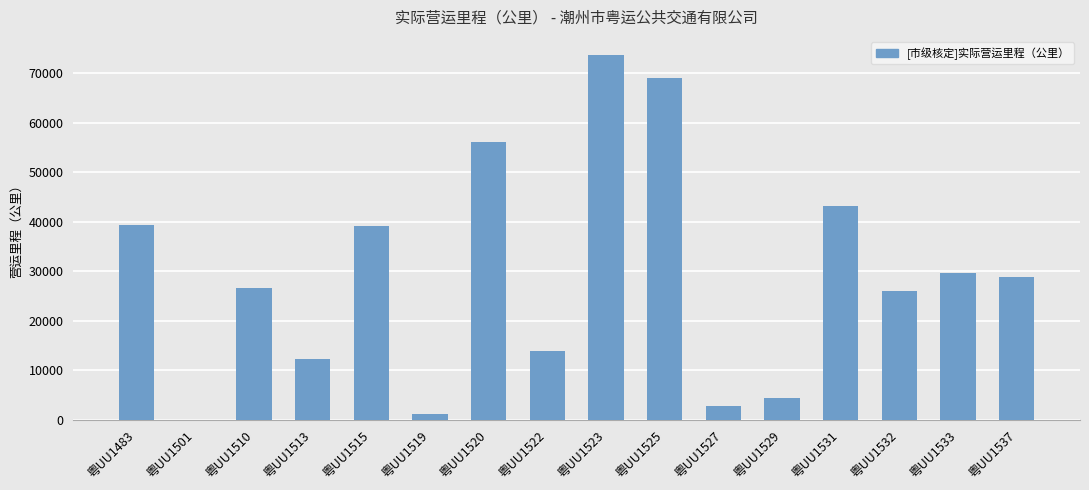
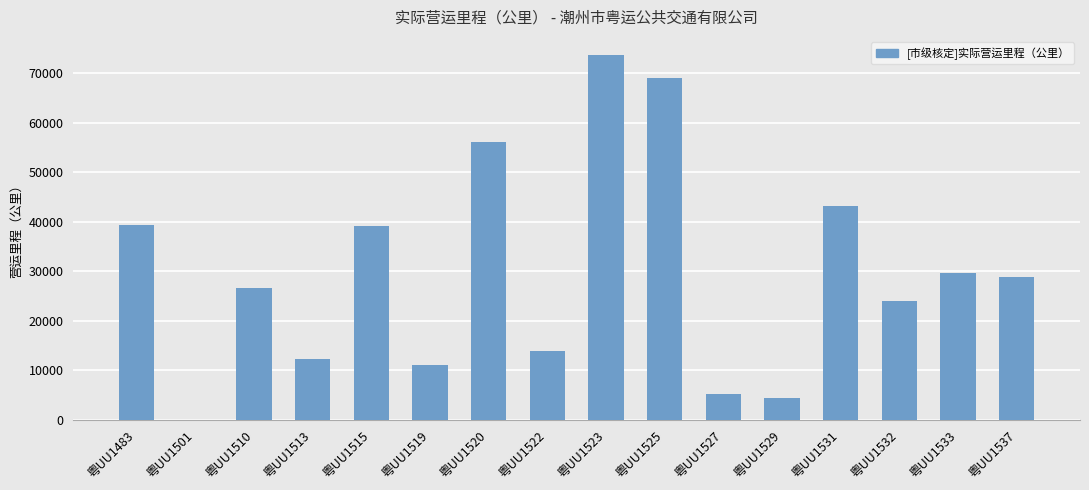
粤UU1519: 1000 -> 11000
粤UU1527: 3000 -> 5000
粤UU1532: 26000 -> 24000
